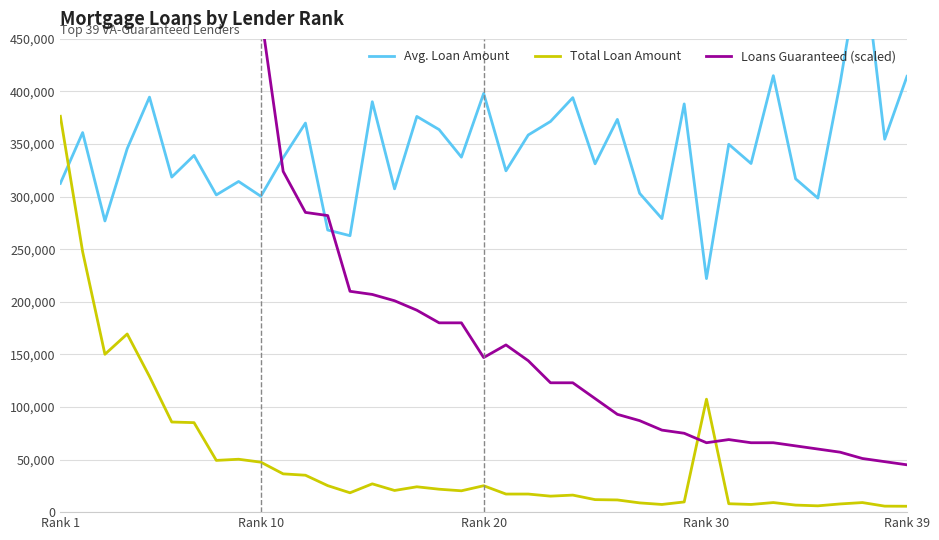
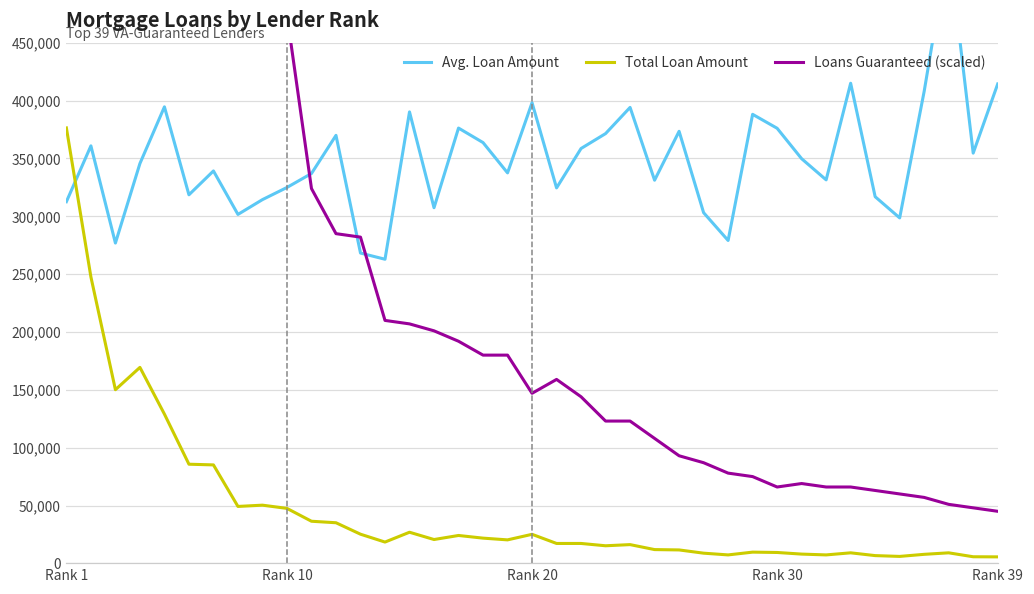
Avg. Loan Amount, Rank 10: 300,000 -> 325,000
Avg. Loan Amount, Rank 30: 222,000 -> 376,000
Total Loan Amount, Rank 30: 107,000 -> 9,000
